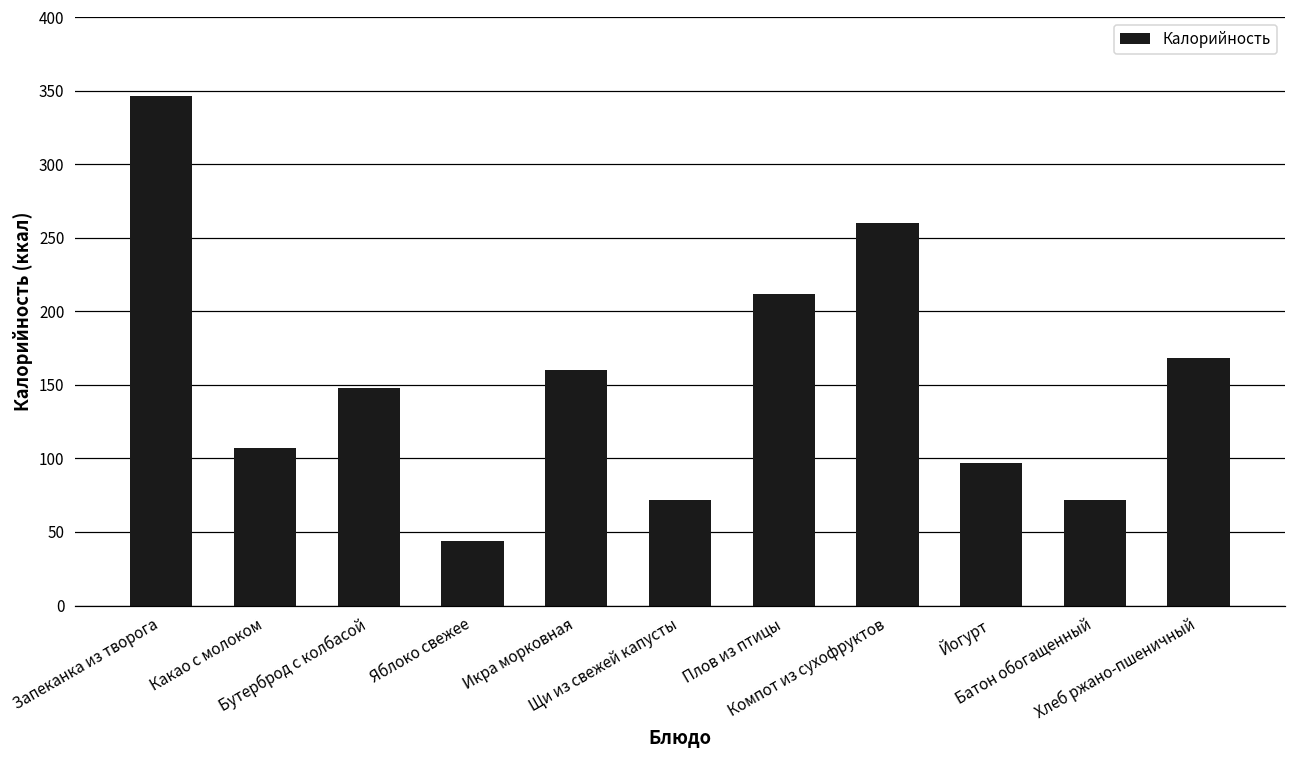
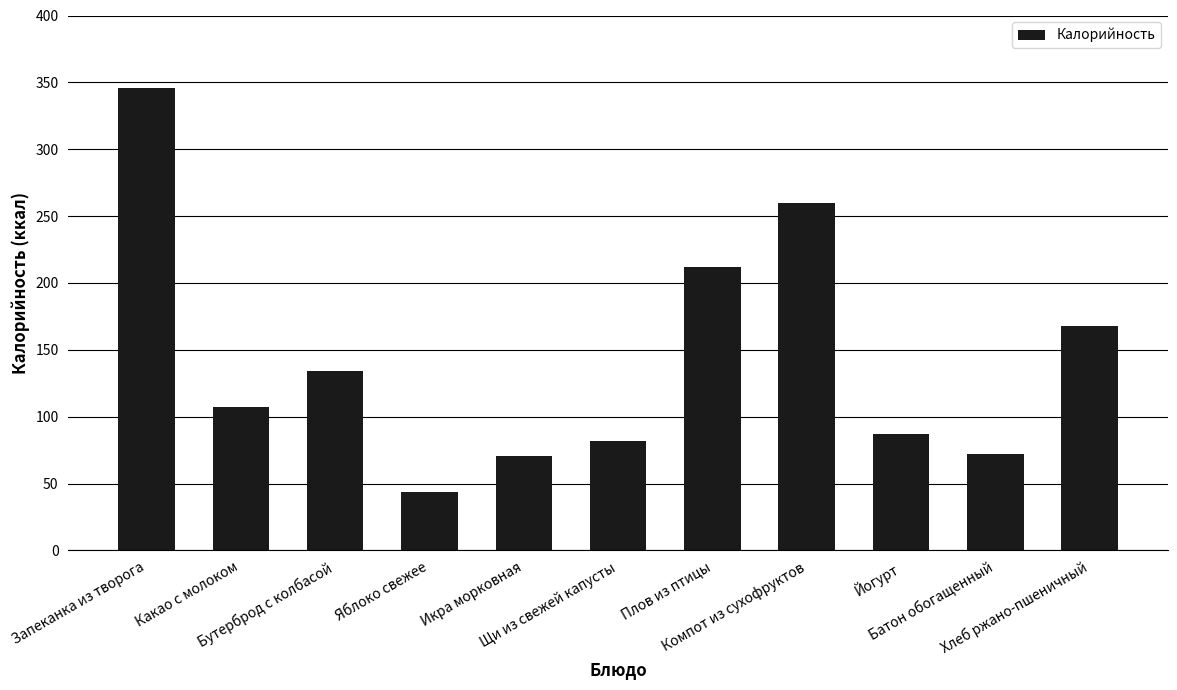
Бутерброд с колбасой: 148 -> 134
Икра морковная: 160 -> 71
Щи из свежей капусты: 72 -> 82
Йогурт: 97 -> 87
